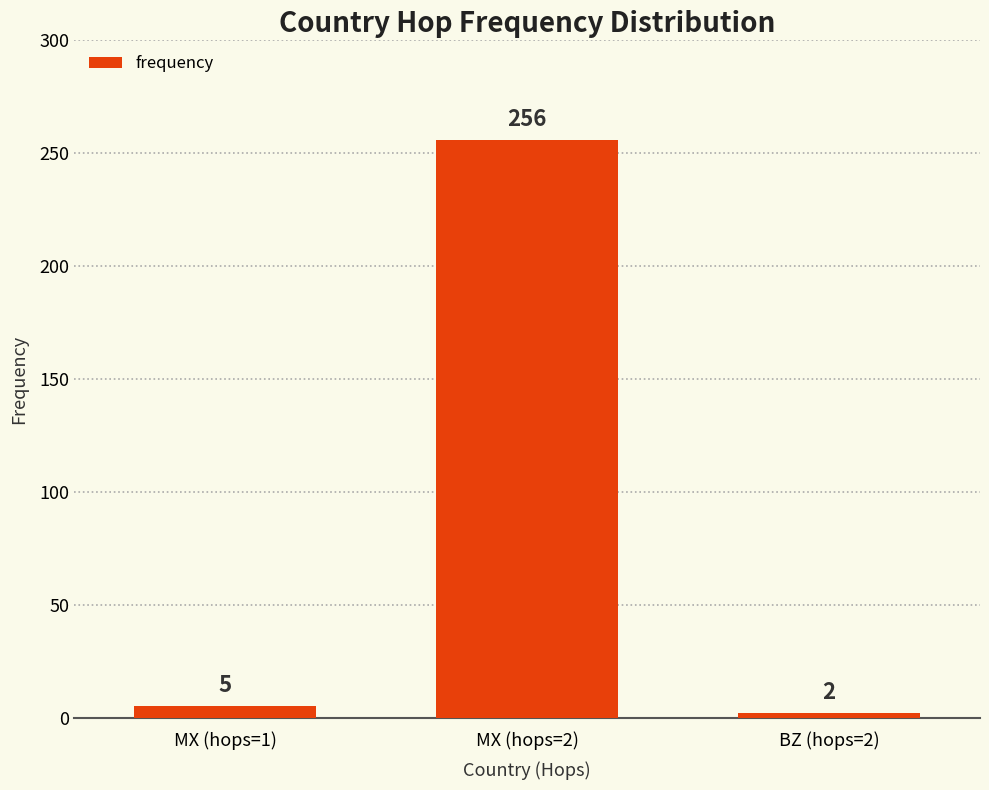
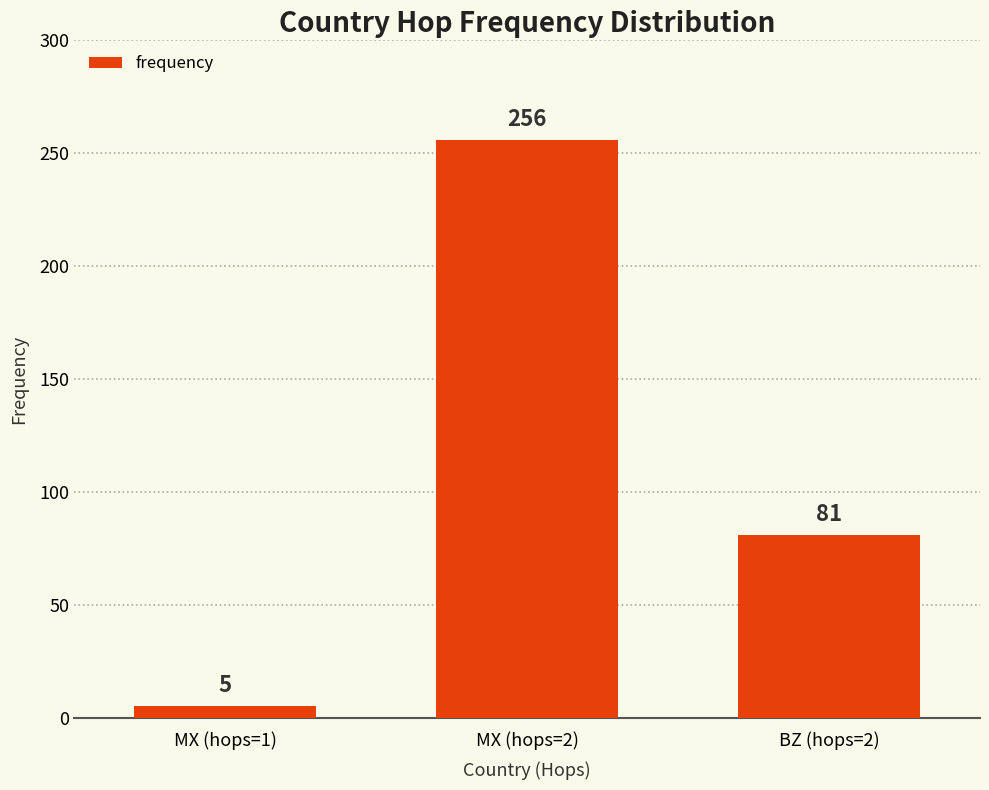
BZ (hops=2): 2 -> 81
